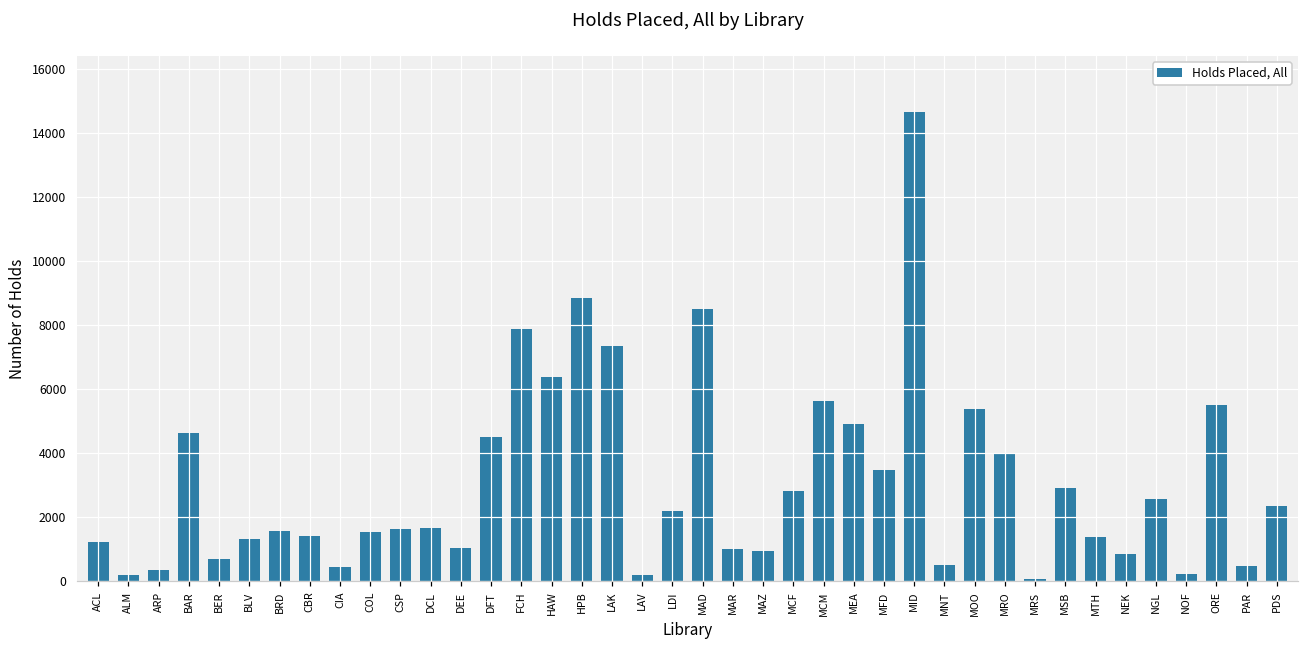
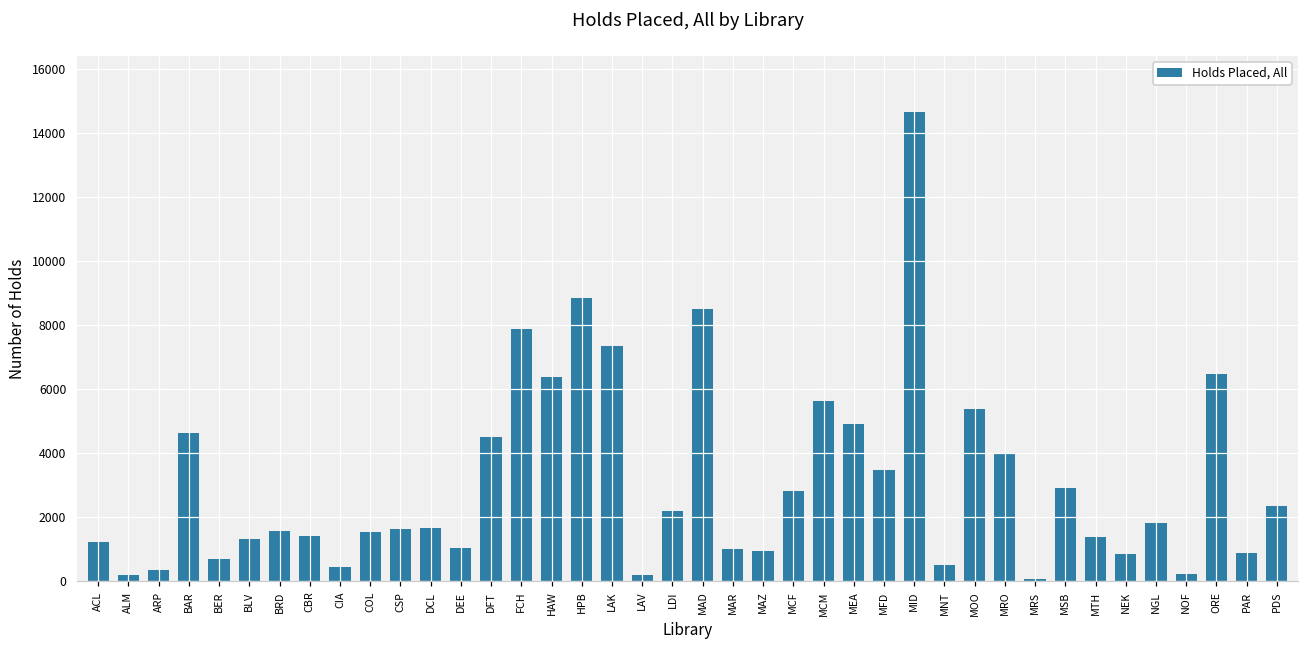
NGL: 2600 -> 1800
ORE: 5500 -> 6500
PAR: 500 -> 900
